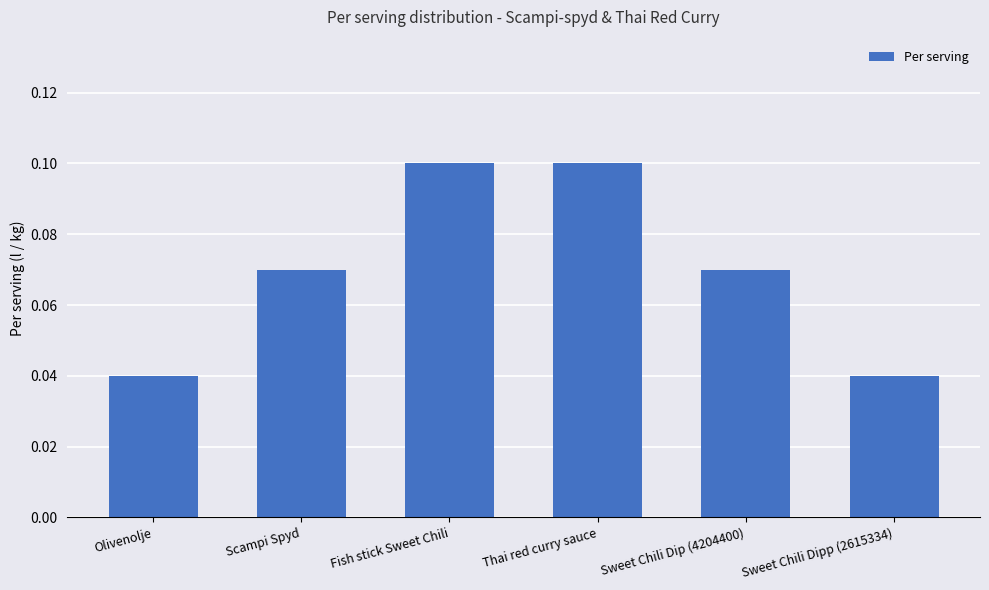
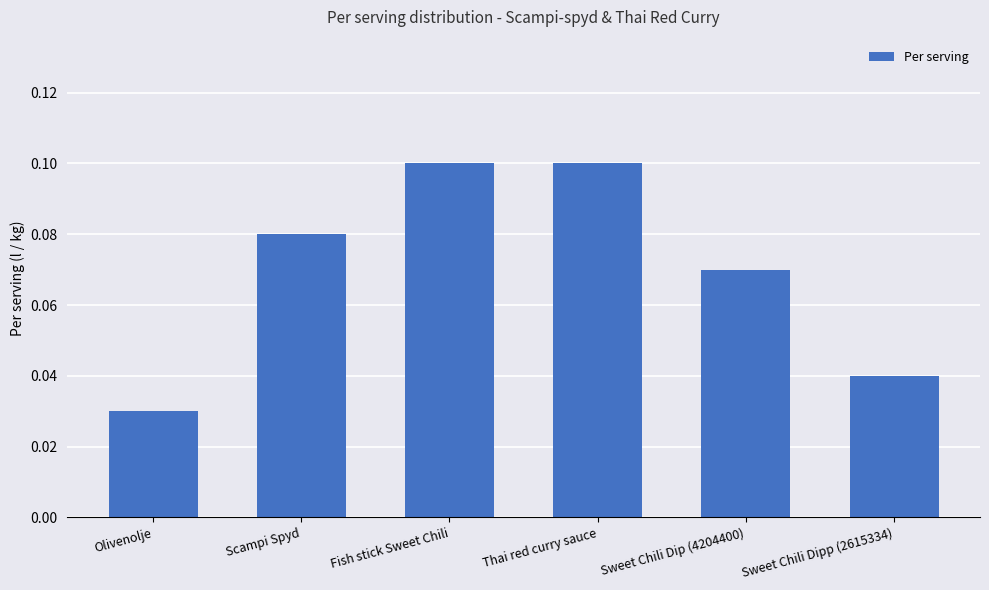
Olivenolje: 0.04 -> 0.03
Scampi Spyd: 0.07 -> 0.08
